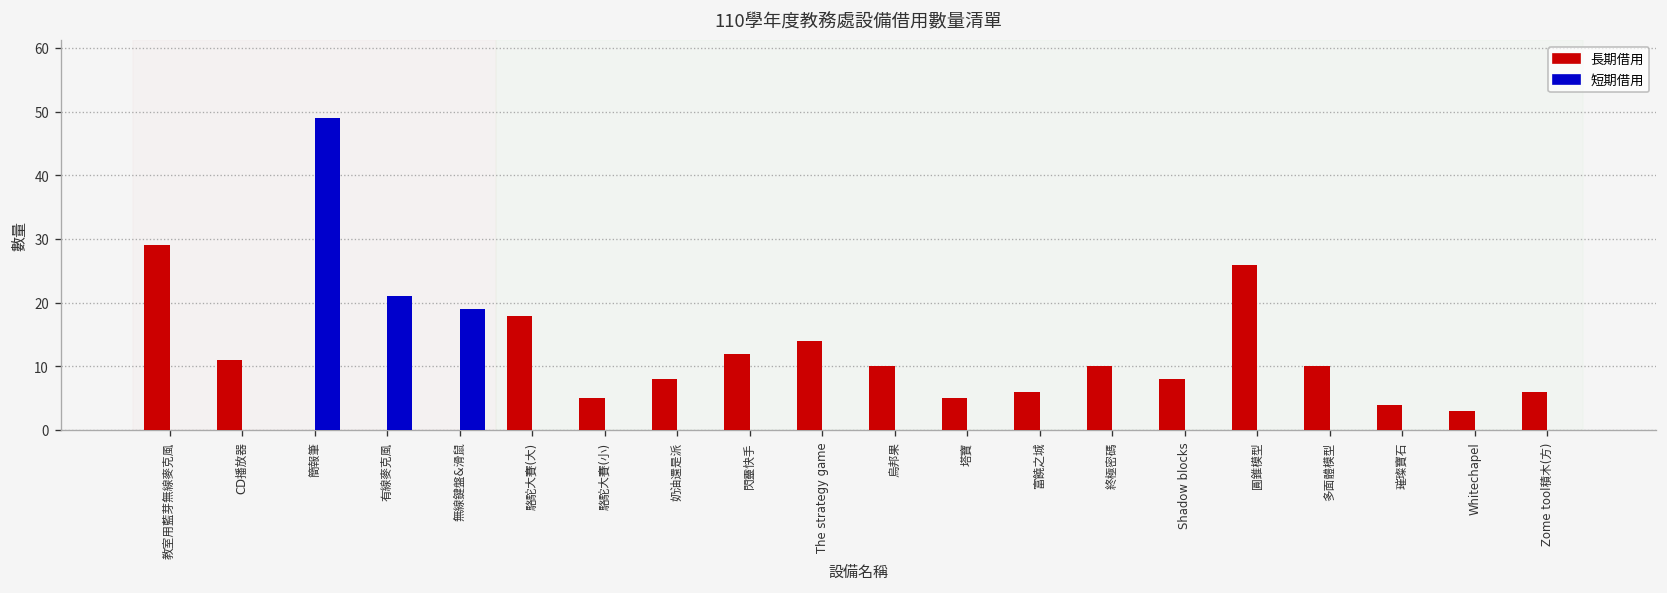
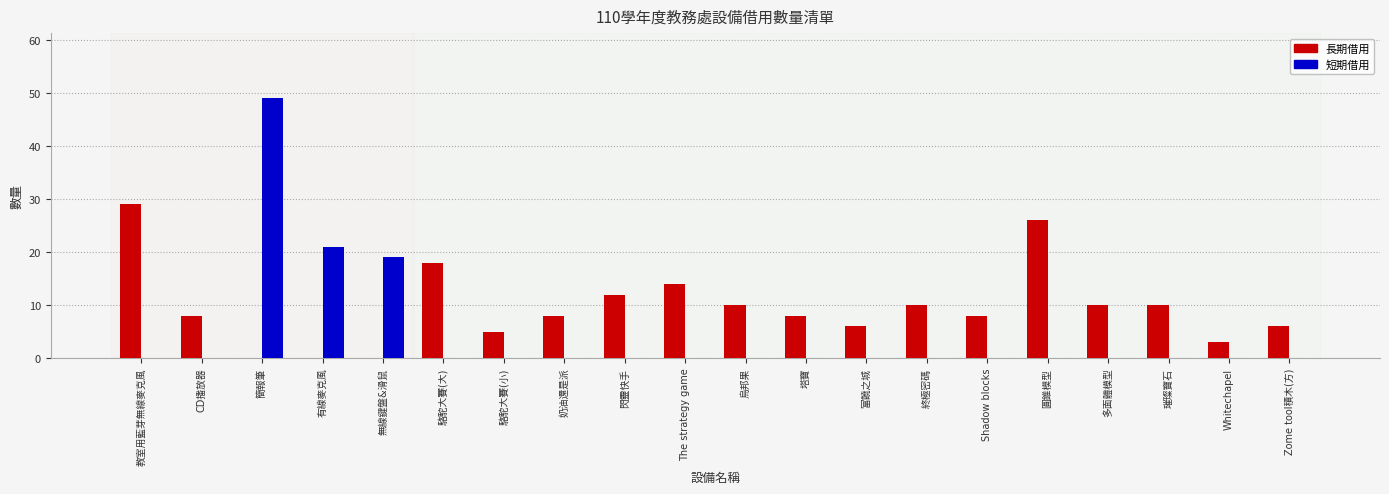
長期借用, CD播放器: 11 -> 8
長期借用, 塔寶: 5 -> 8
長期借用, 璀璨寶石: 4 -> 10
